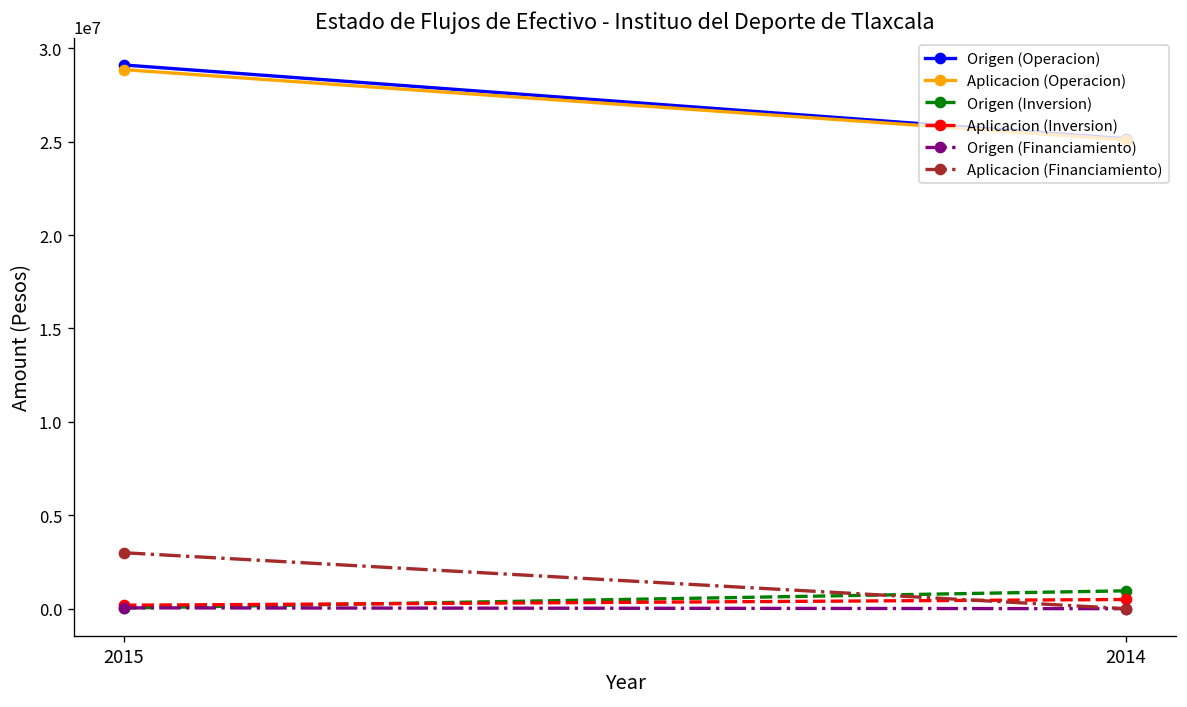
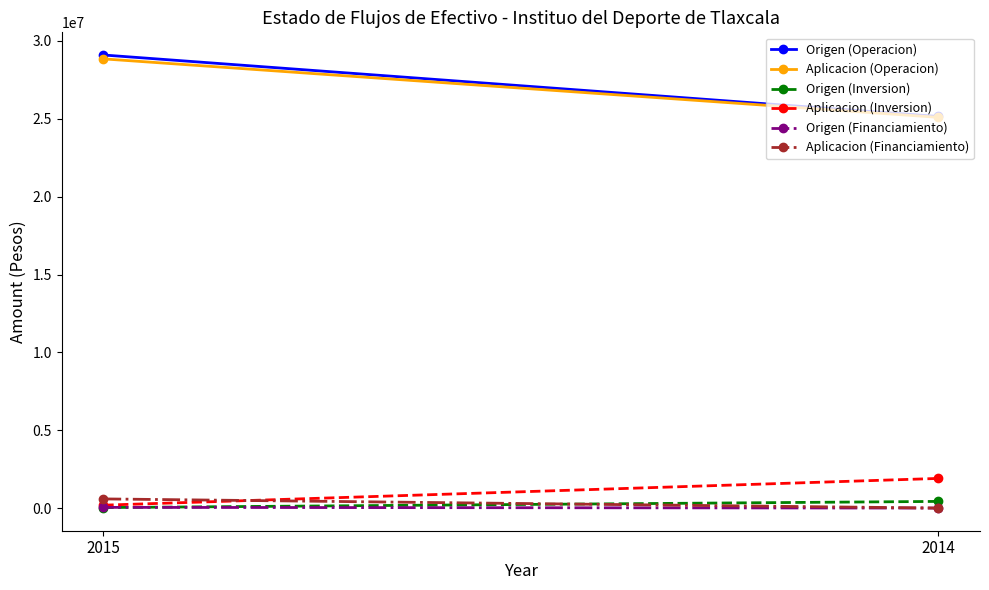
Aplicacion (Financiamiento), 2015: 3000000 -> 600000
Origen (Inversion), 2014: 1000000 -> 400000
Aplicacion (Inversion), 2014: 500000 -> 1900000
